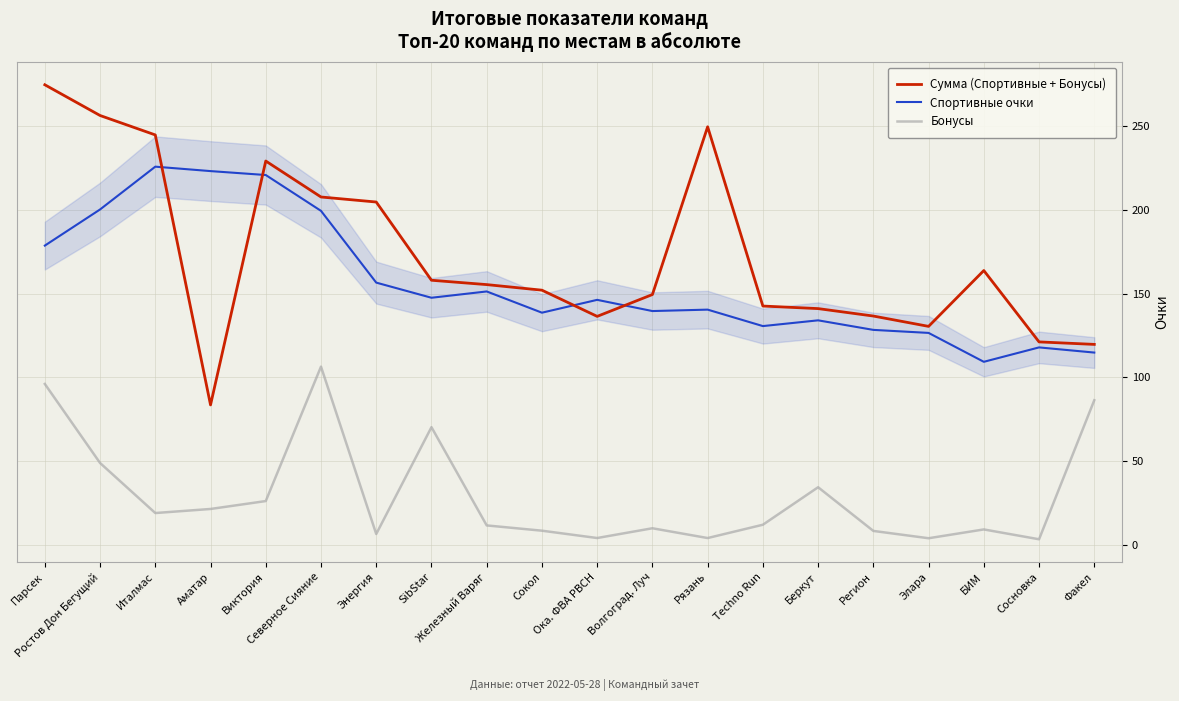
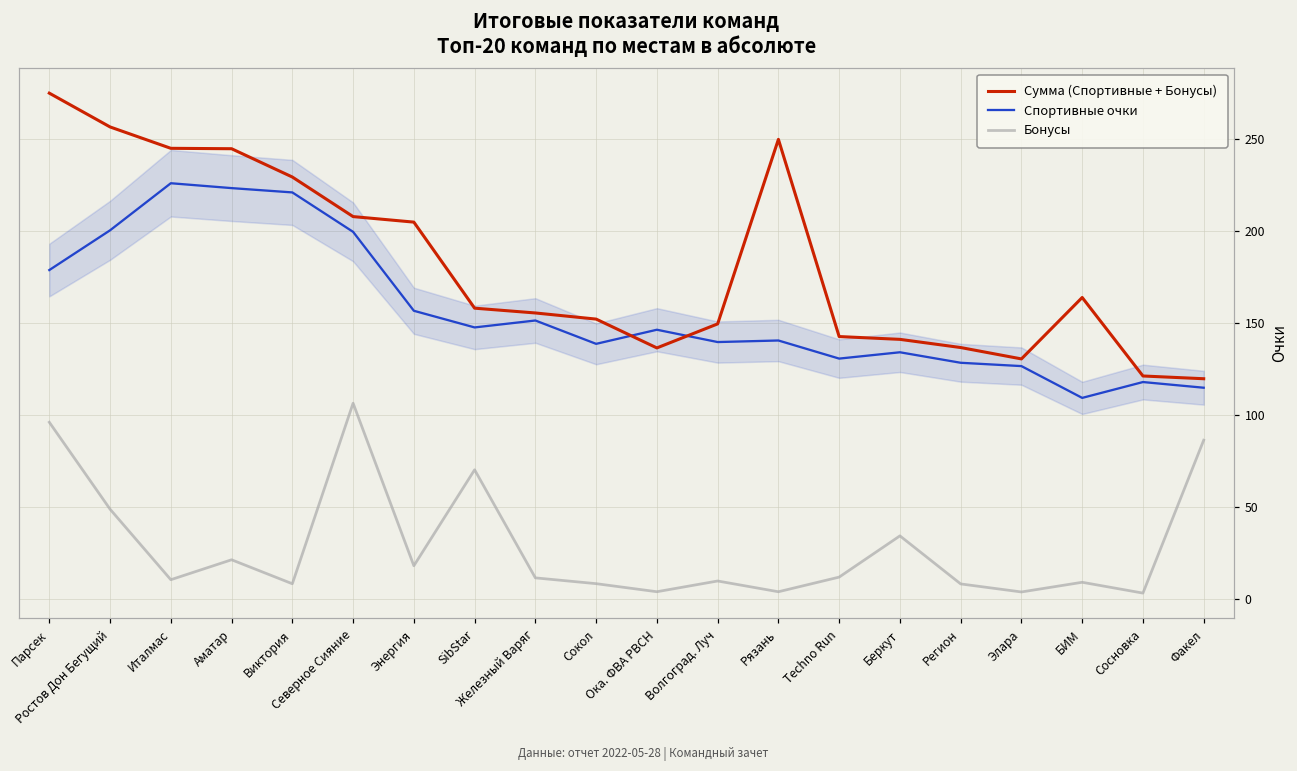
Бонусы, Италмас: 19 -> 11
Сумма (Спортивные + Бонусы), Аматар: 83 -> 244
Бонусы, Виктория: 26 -> 8
Бонусы, Энергия: 6 -> 18
